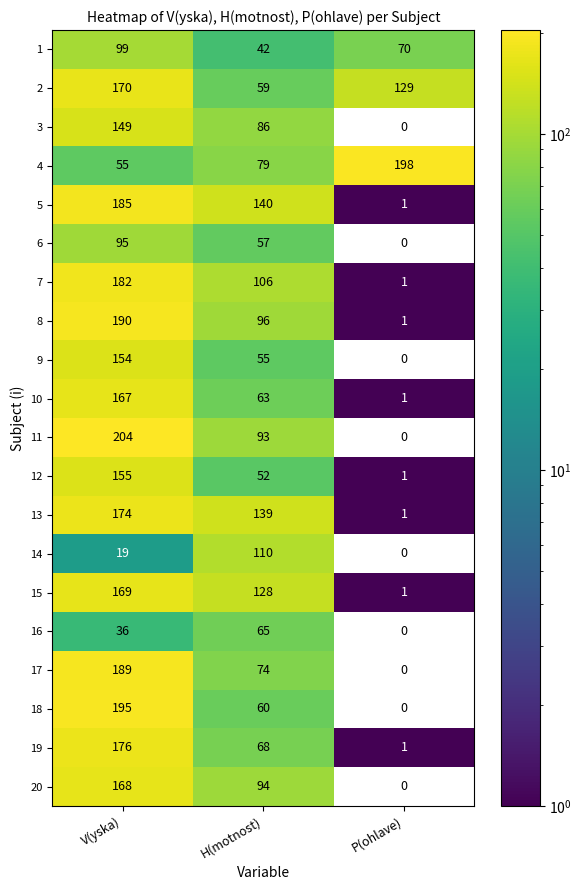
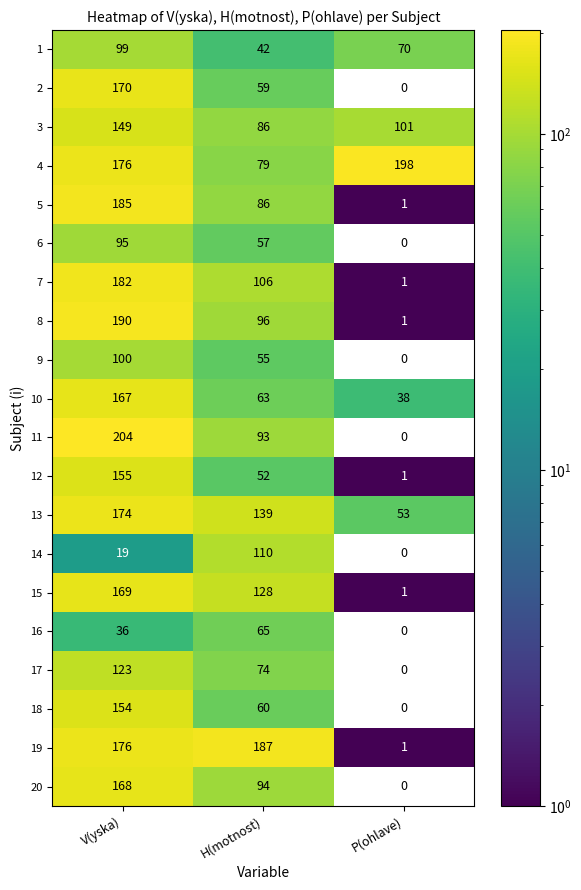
2, P(ohlave): 129 -> 0
3, P(ohlave): 0 -> 101
4, V(yska): 55 -> 176
5, H(motnost): 140 -> 86
9, V(yska): 154 -> 100
10, P(ohlave): 1 -> 38
13, P(ohlave): 1 -> 53
17, V(yska): 189 -> 123
18, V(yska): 195 -> 154
19, H(motnost): 68 -> 187
